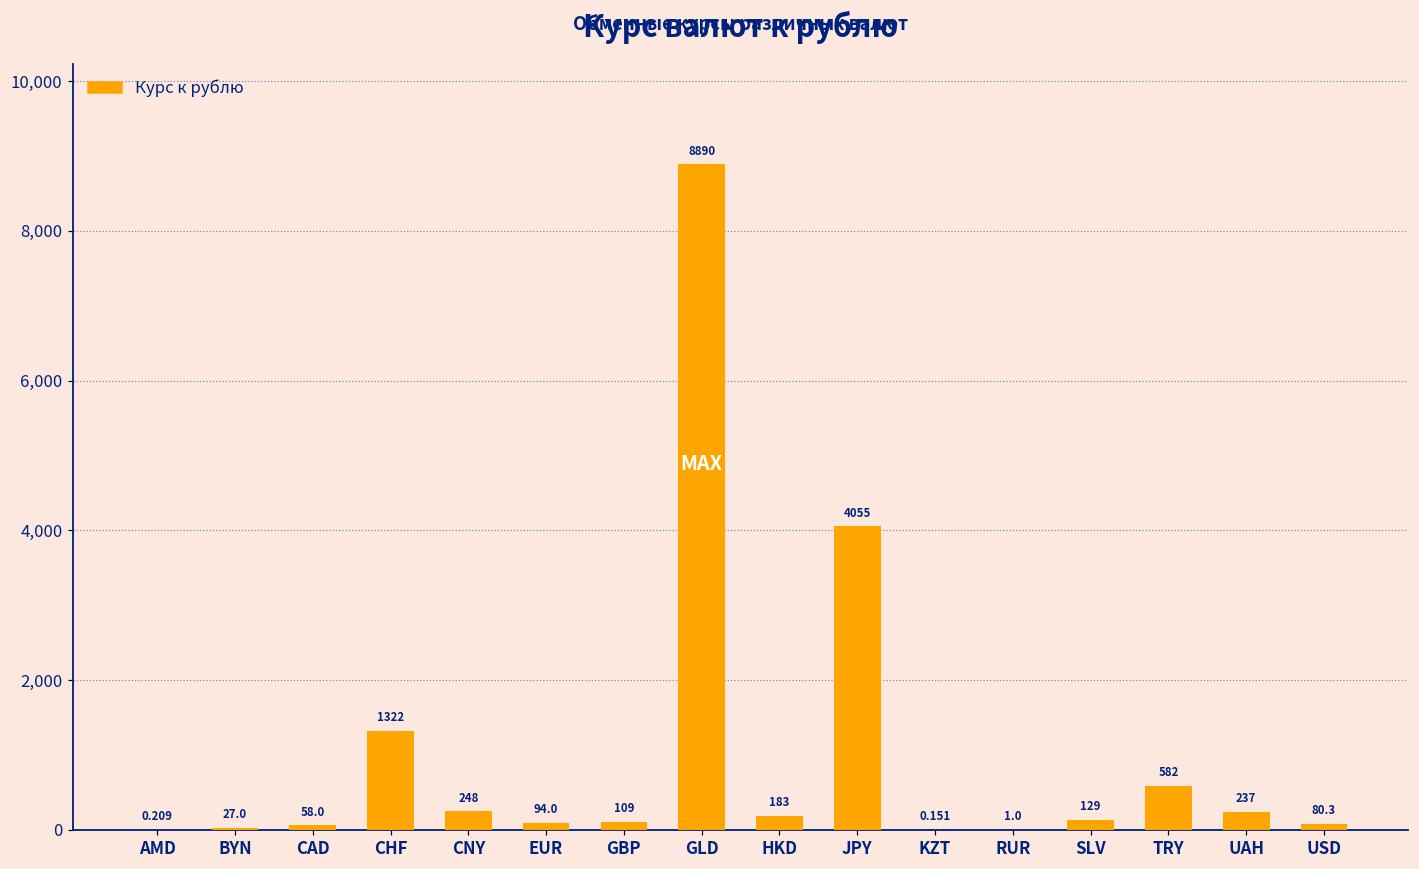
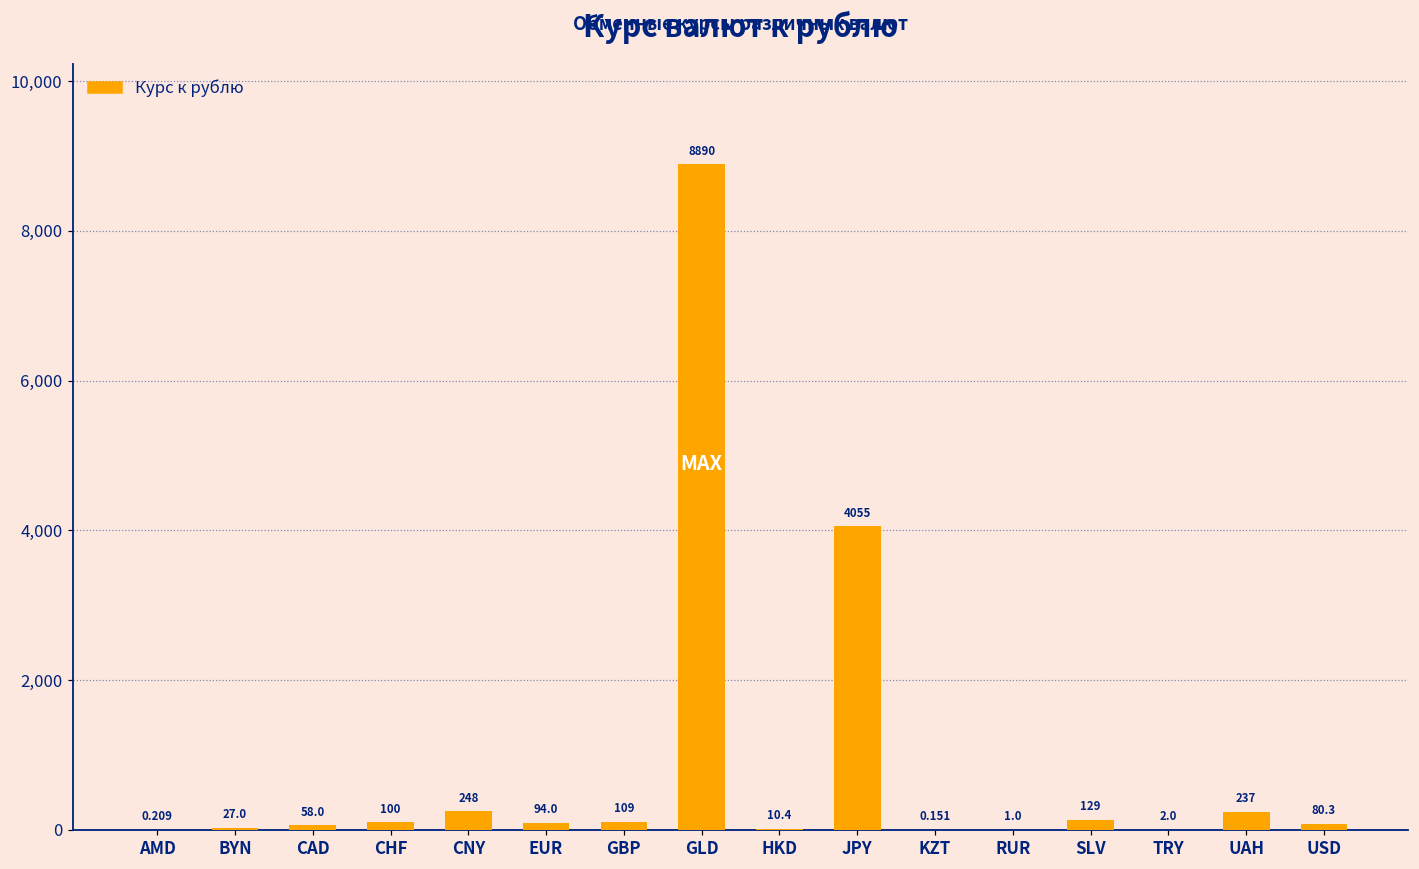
CHF: 1322 -> 100
HKD: 183 -> 10.4
TRY: 582 -> 2.0
